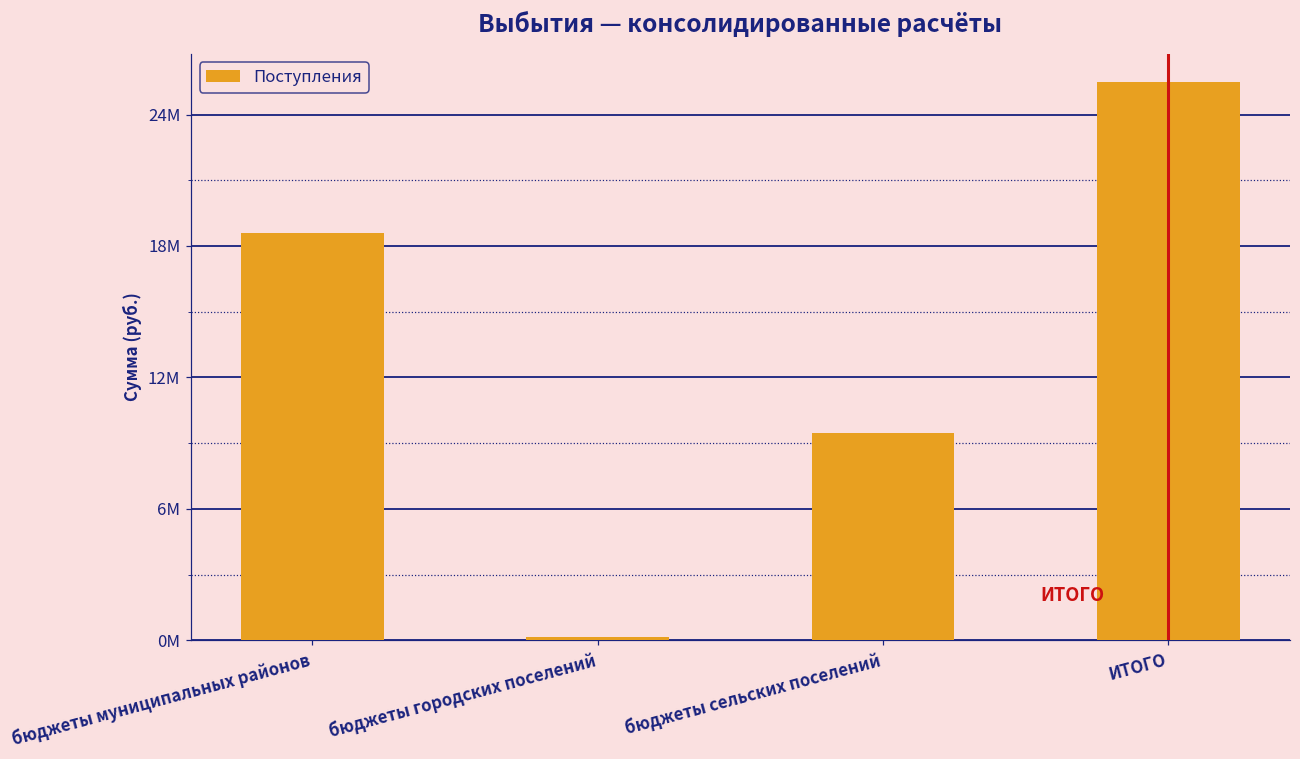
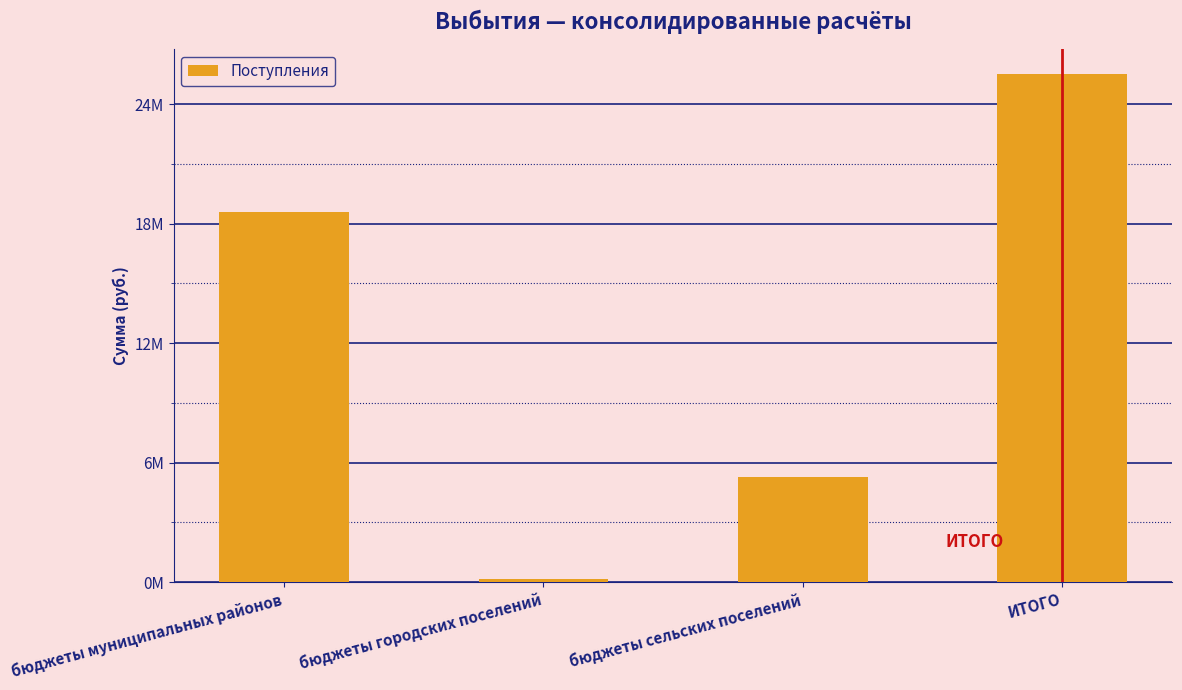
бюджеты сельских поселений: 9500000 -> 5300000
